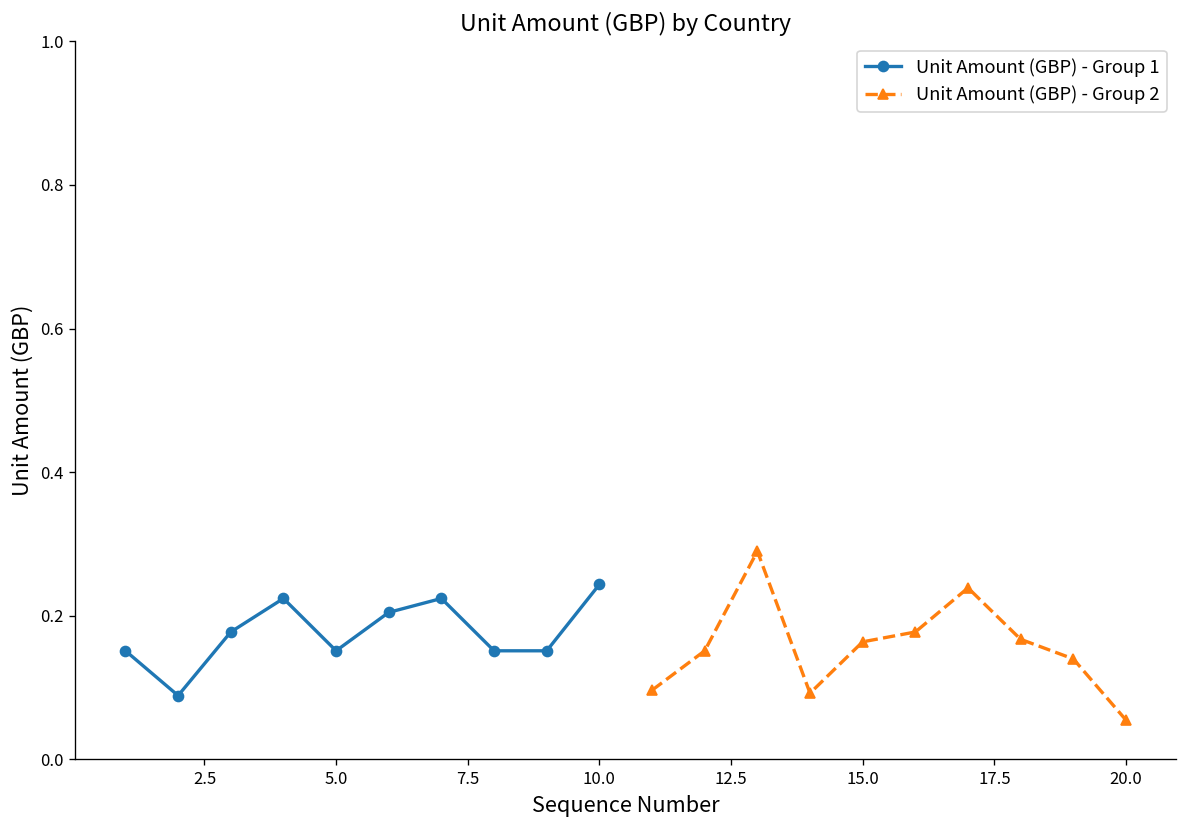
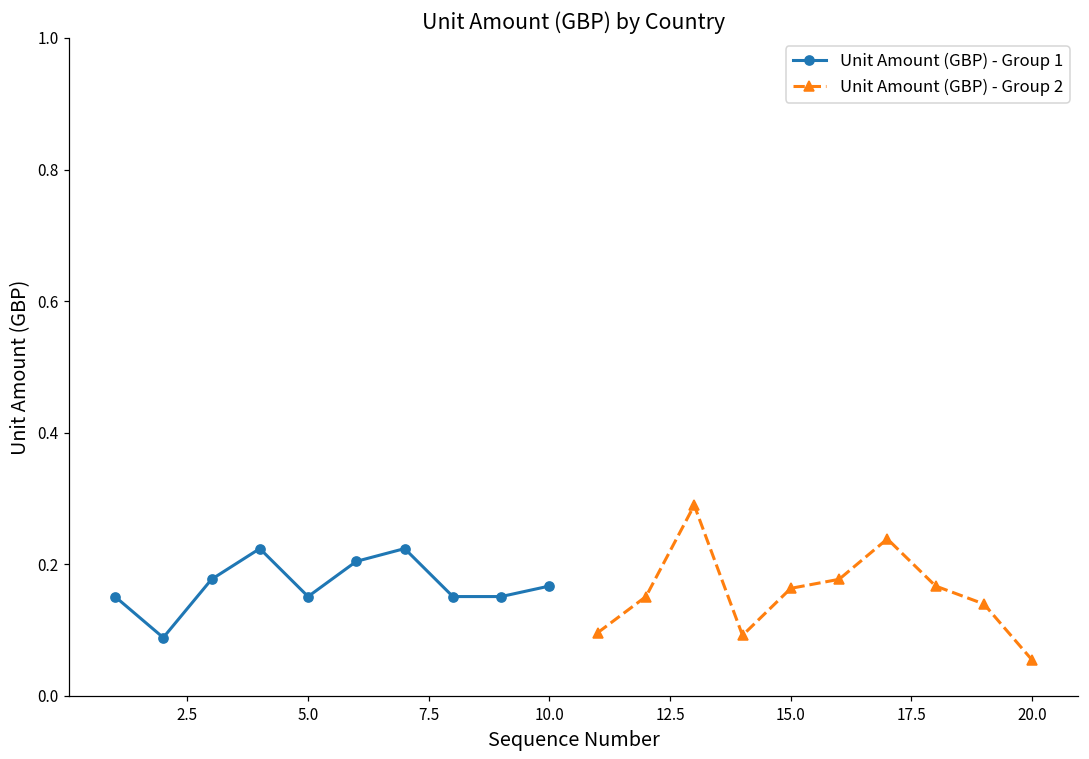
Unit Amount (GBP) - Group 1, 10.0: 0.24 -> 0.17
